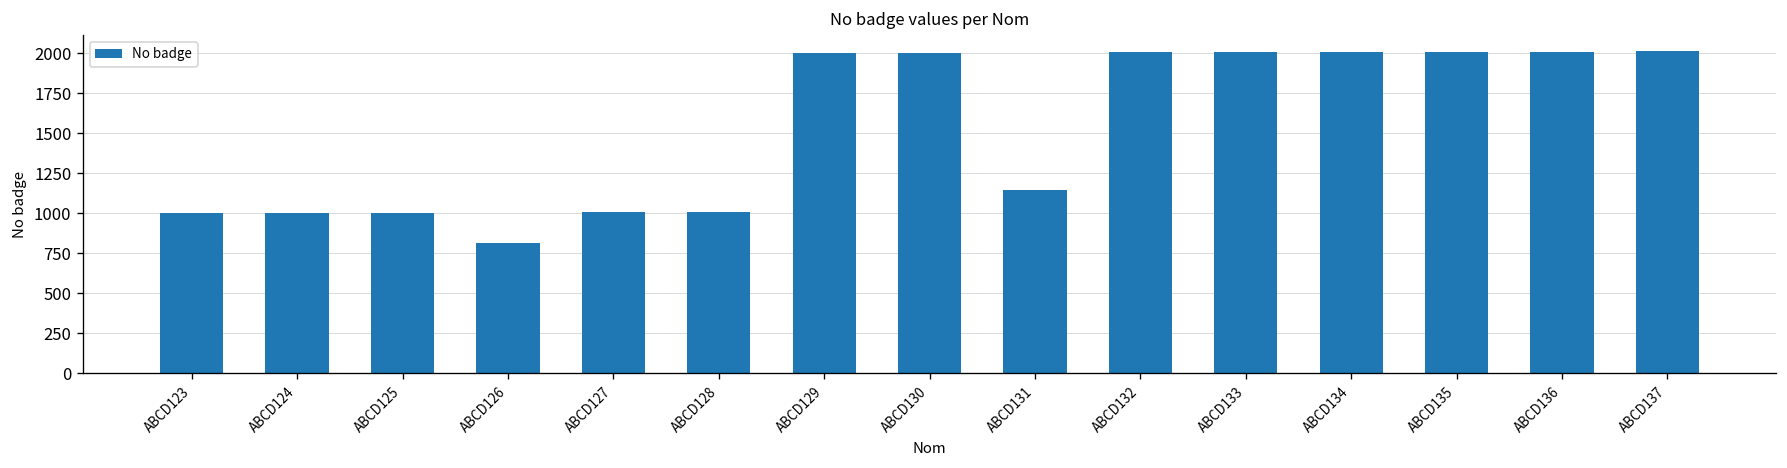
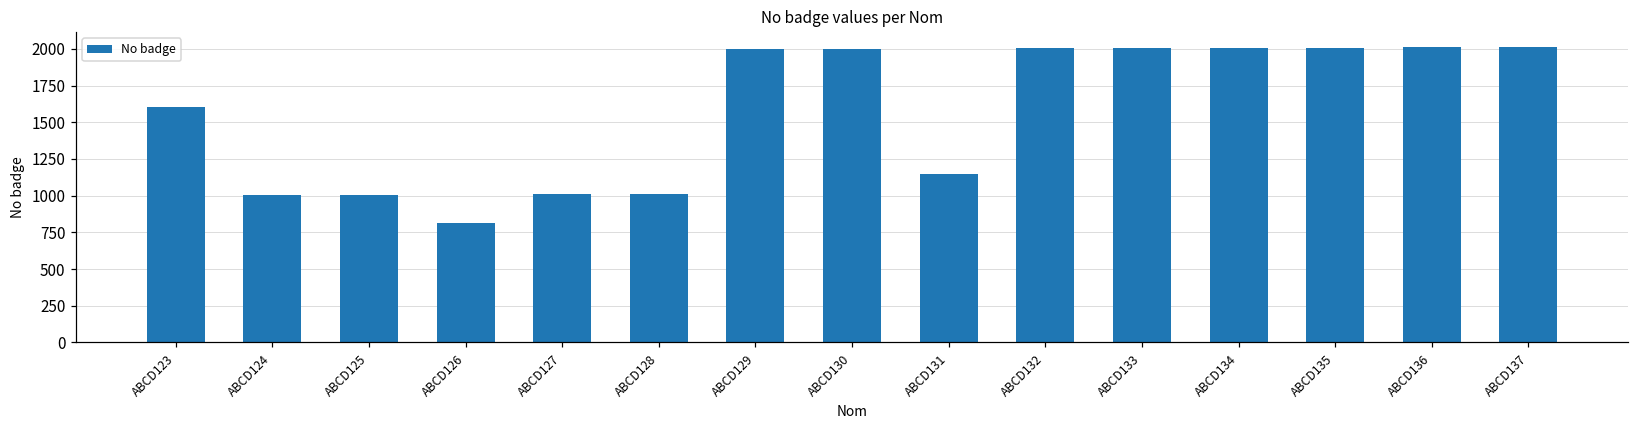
ABCD123: 1000 -> 1600
